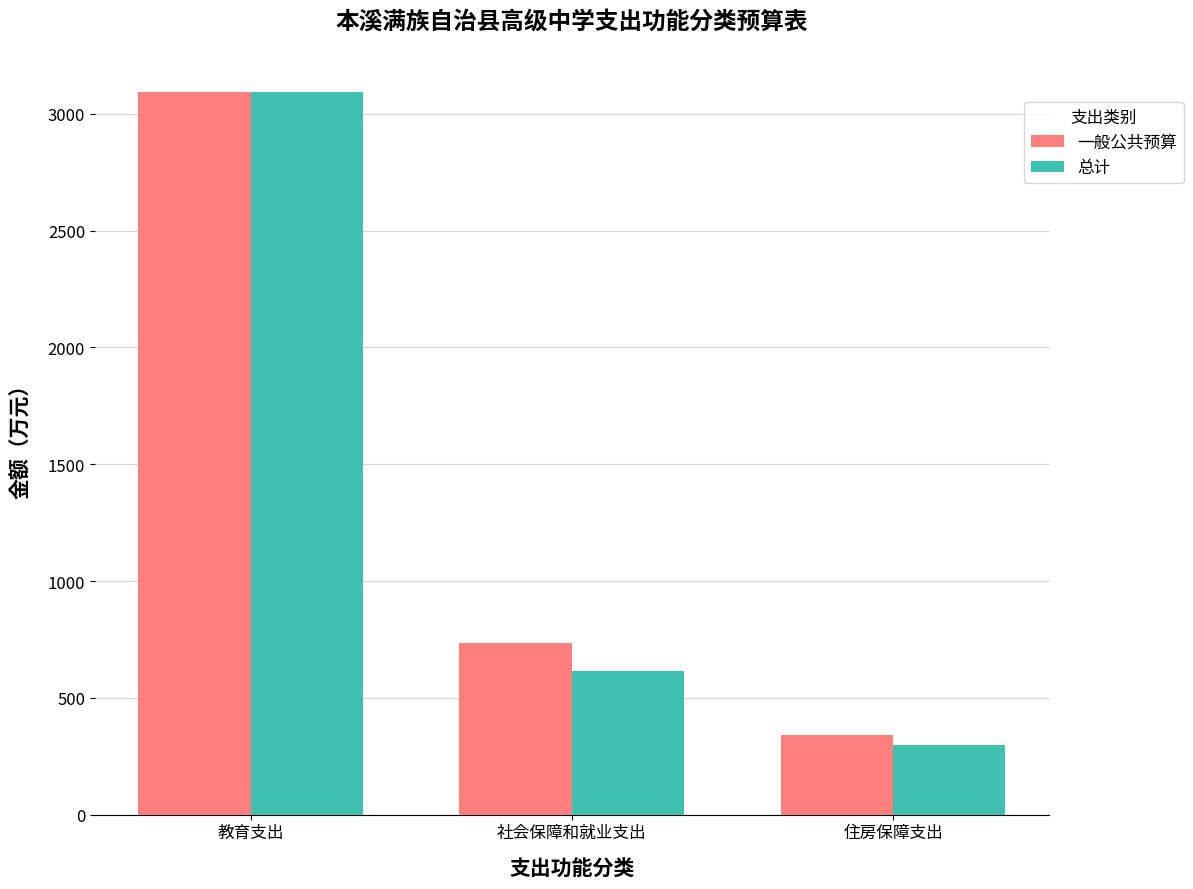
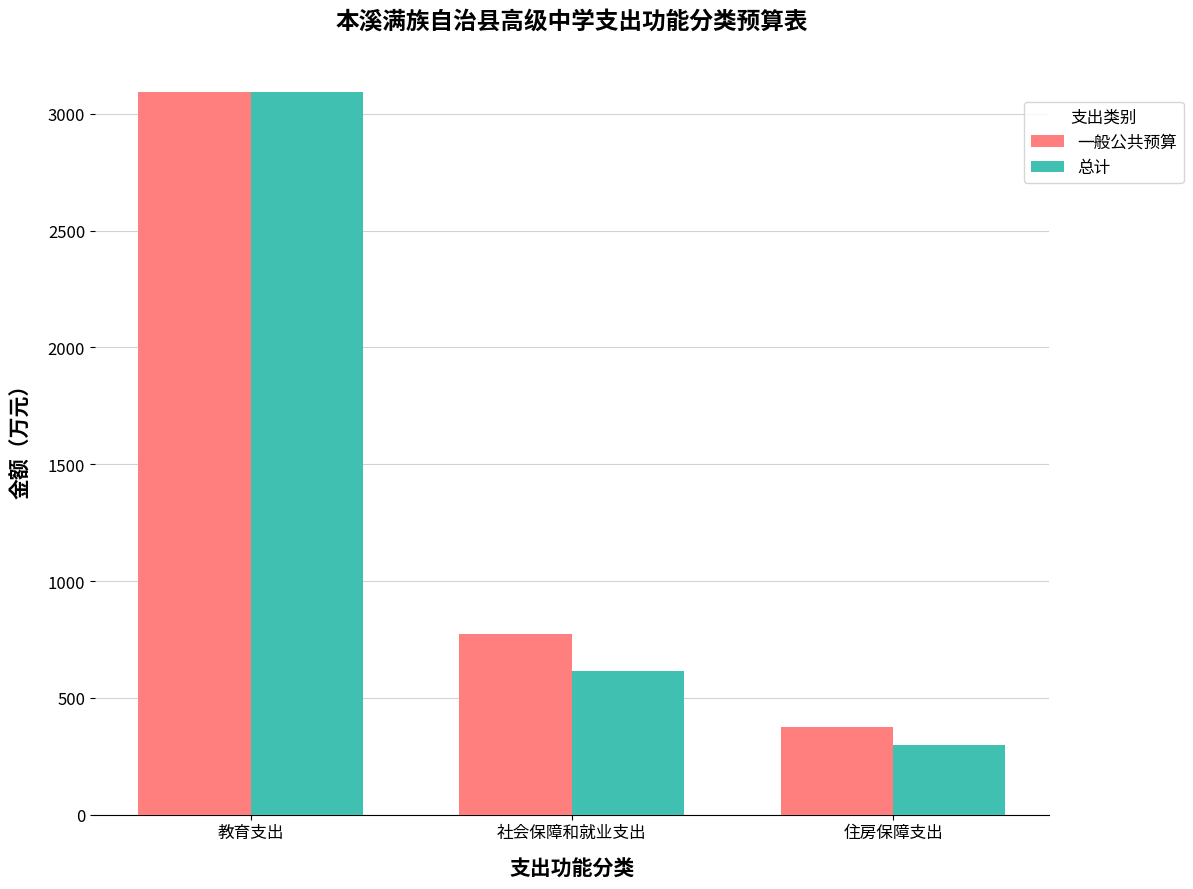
一般公共预算, 社会保障和就业支出: 740 -> 770
一般公共预算, 住房保障支出: 340 -> 380
